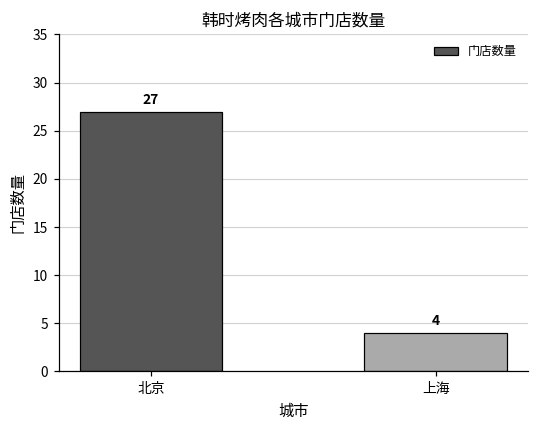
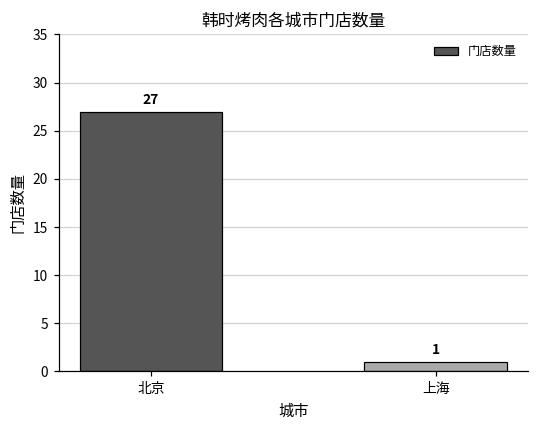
上海: 4 -> 1
